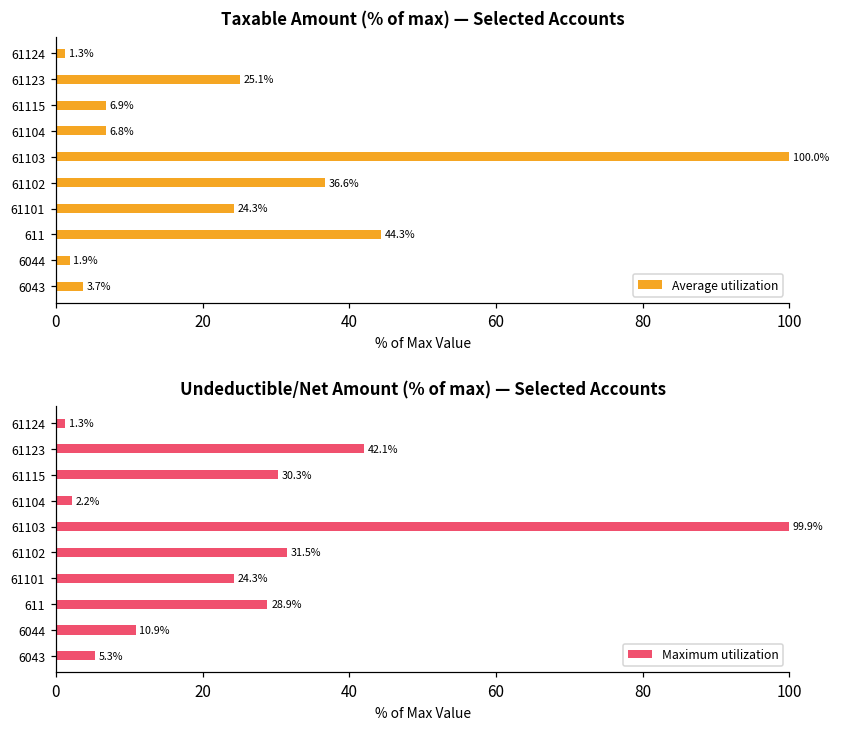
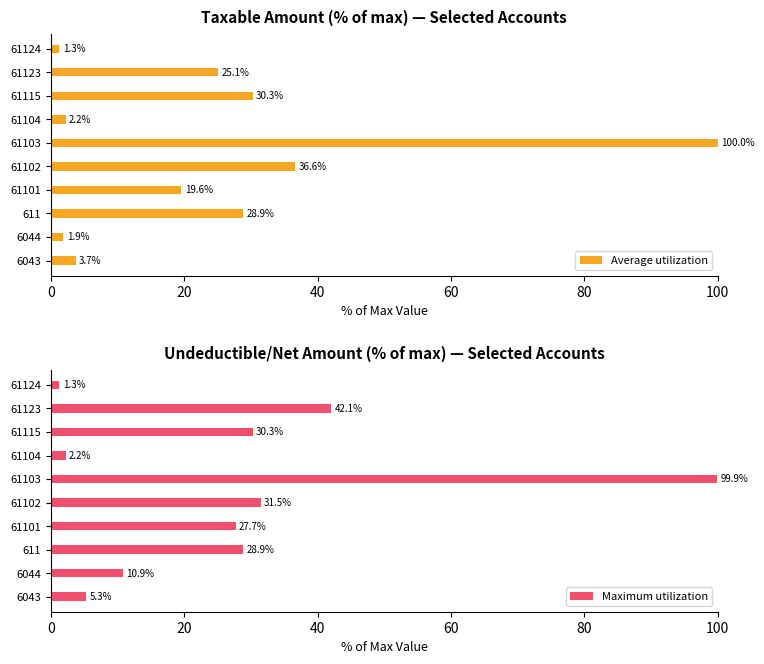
Taxable Amount (% of max) — Selected Accounts, 61115: 6.9% -> 30.3%
Taxable Amount (% of max) — Selected Accounts, 61104: 6.8% -> 2.2%
Taxable Amount (% of max) — Selected Accounts, 61101: 24.3% -> 19.6%
Taxable Amount (% of max) — Selected Accounts, 611: 44.3% -> 28.9%
Undeductible/Net Amount (% of max) — Selected Accounts, 61101: 24.3% -> 27.7%
